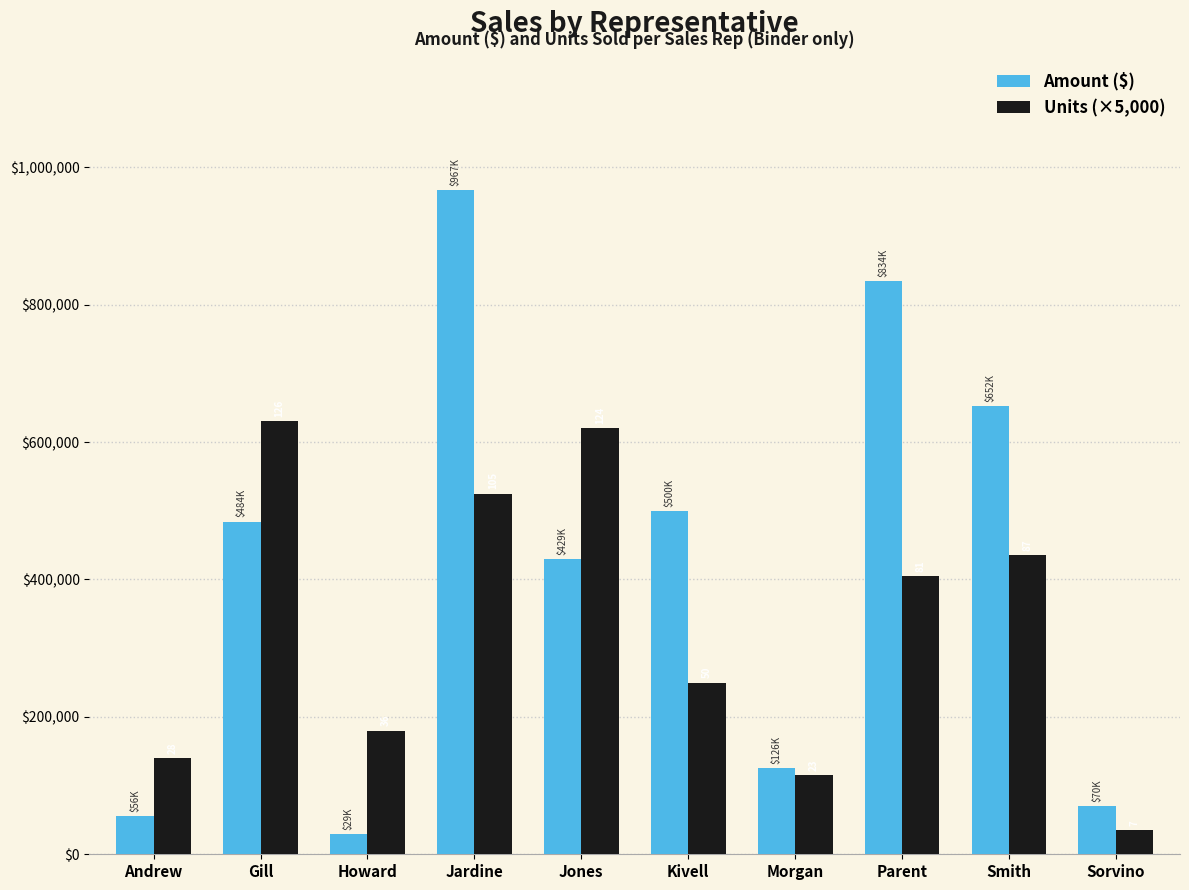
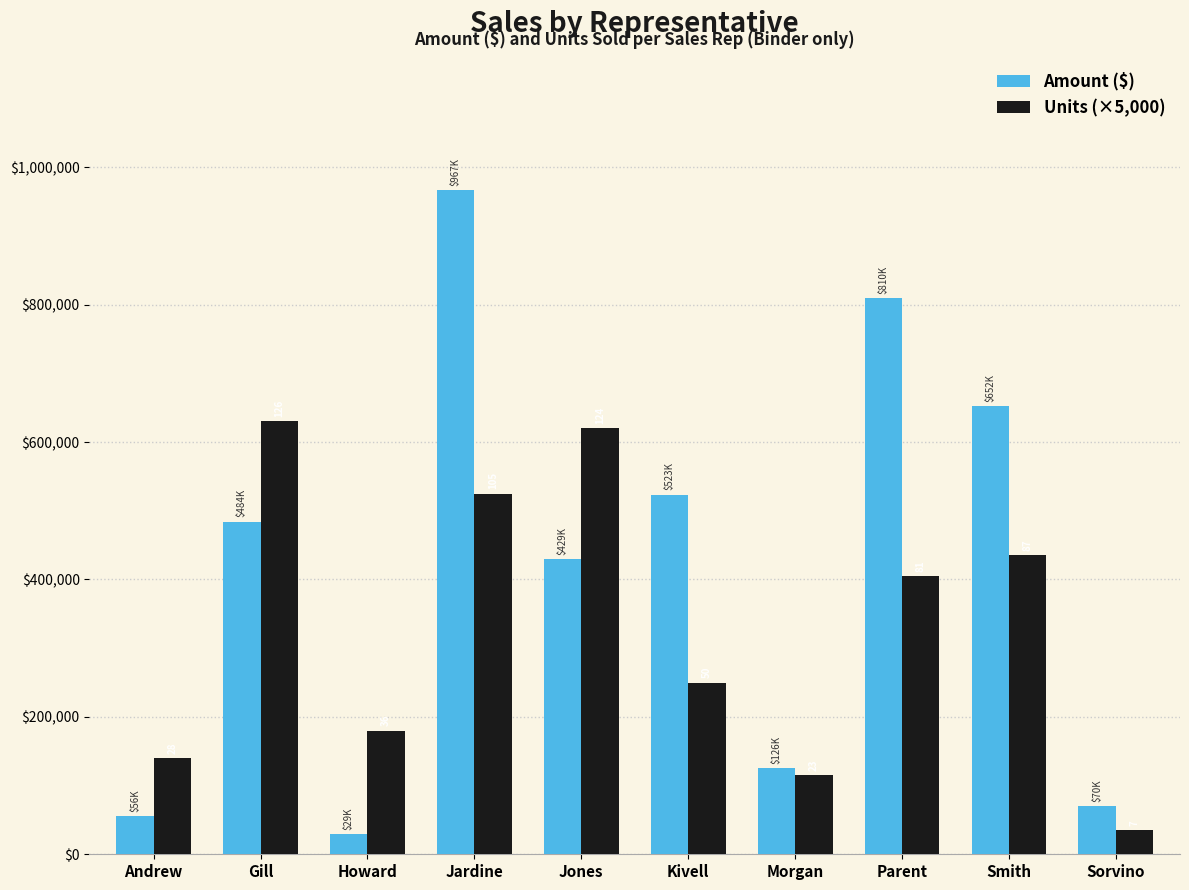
Amount ($), Kivell: $500K -> $523K
Amount ($), Parent: $834K -> $810K
